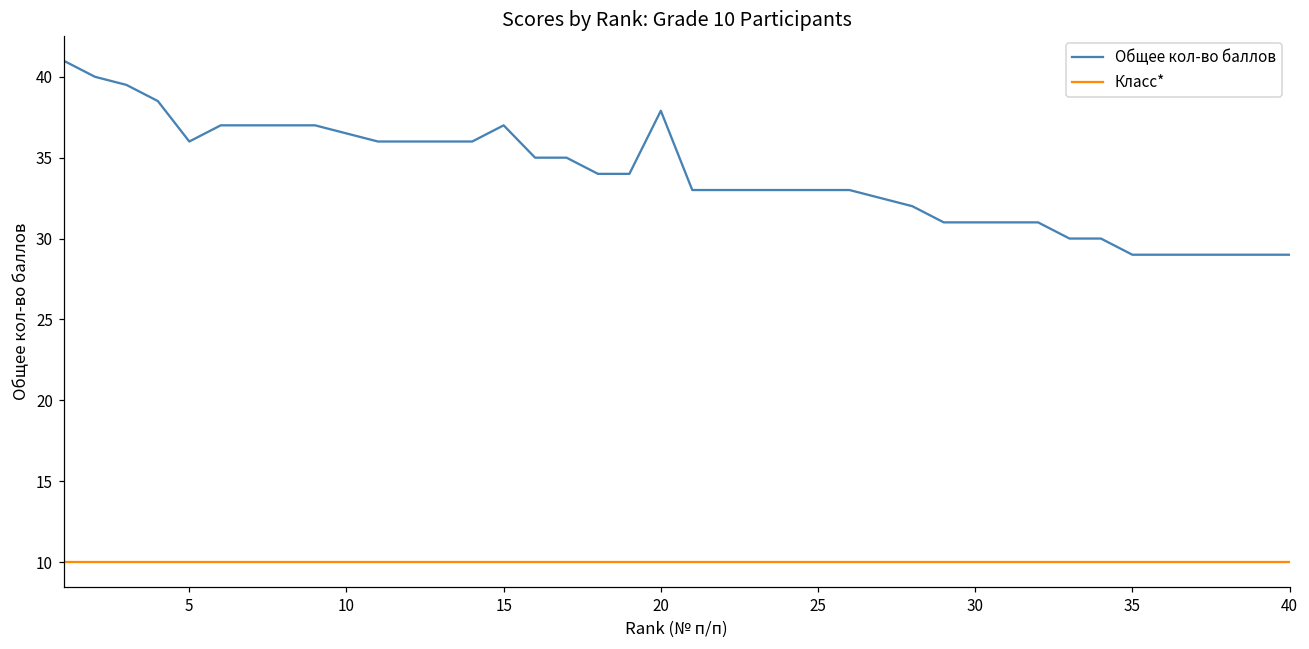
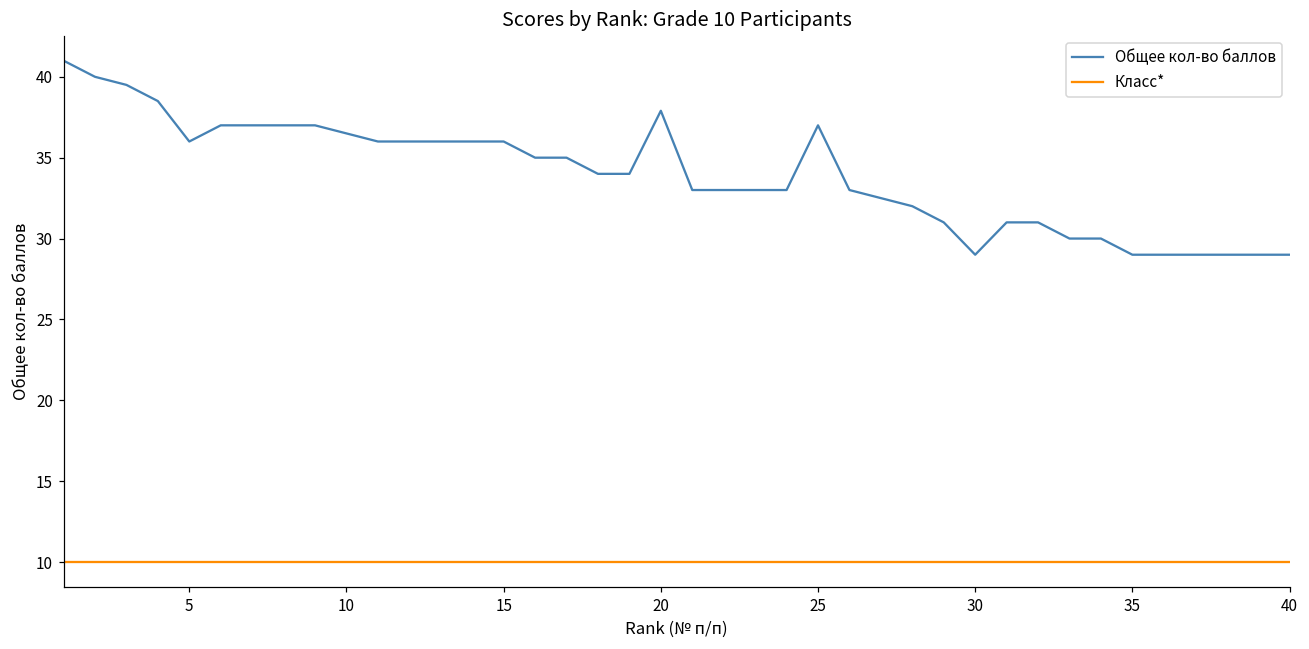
Общее кол-во баллов, 15: 37 -> 36
Общее кол-во баллов, 25: 33 -> 37
Общее кол-во баллов, 30: 31 -> 29
